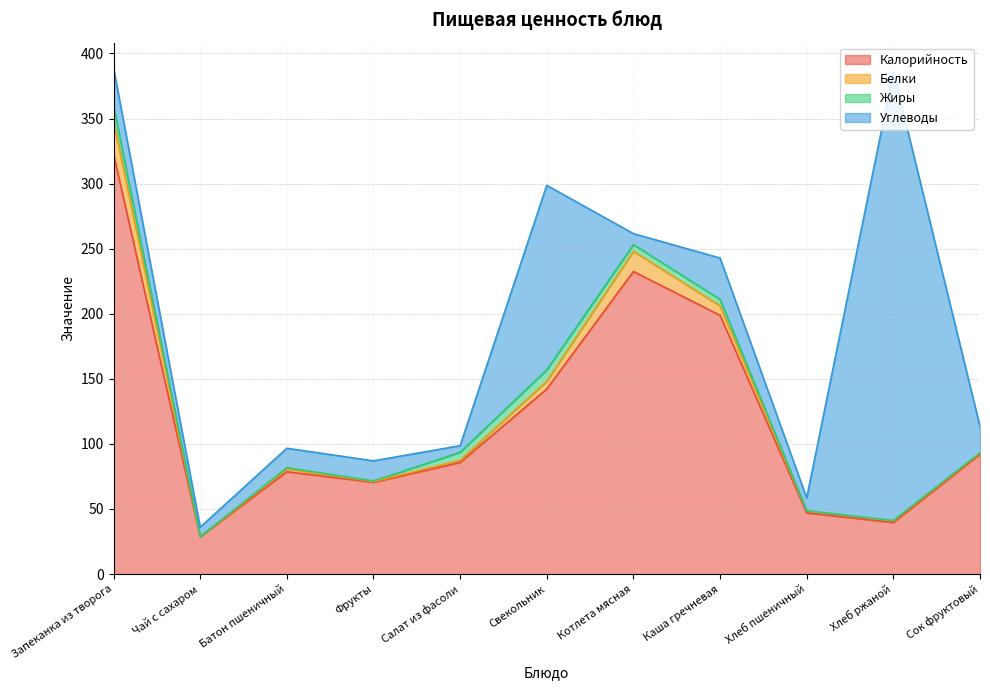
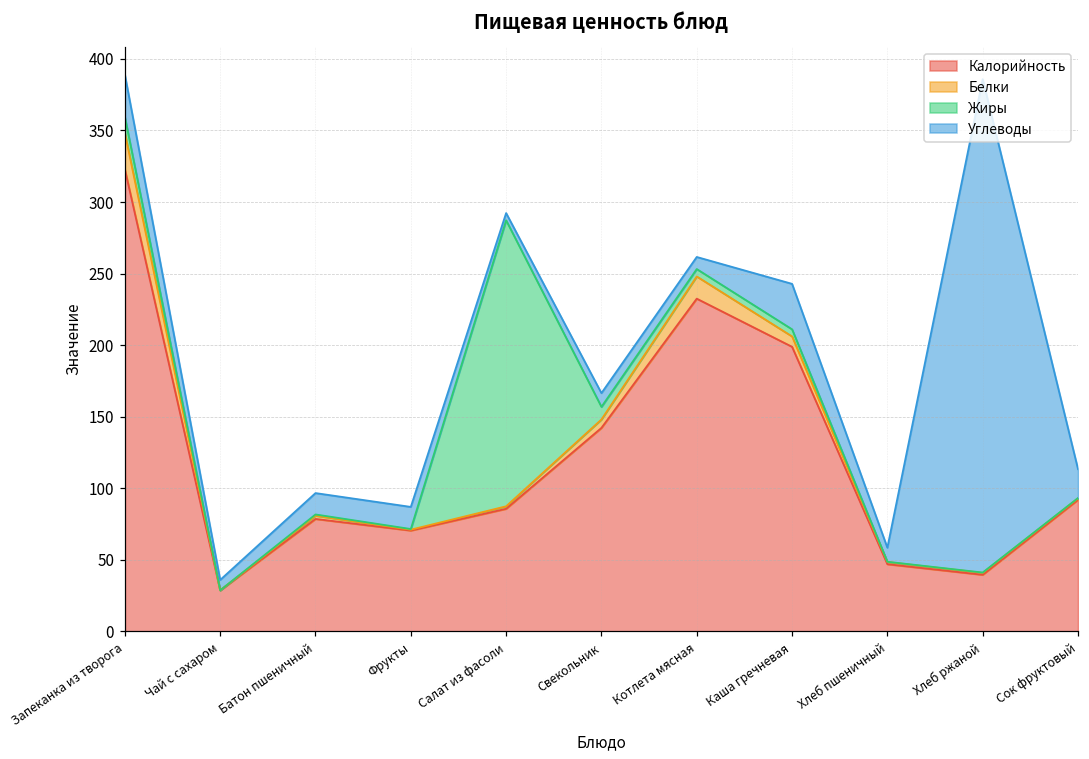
Жиры, Салат из фасоли: 6 -> 200
Углеводы, Свекольник: 142 -> 10
